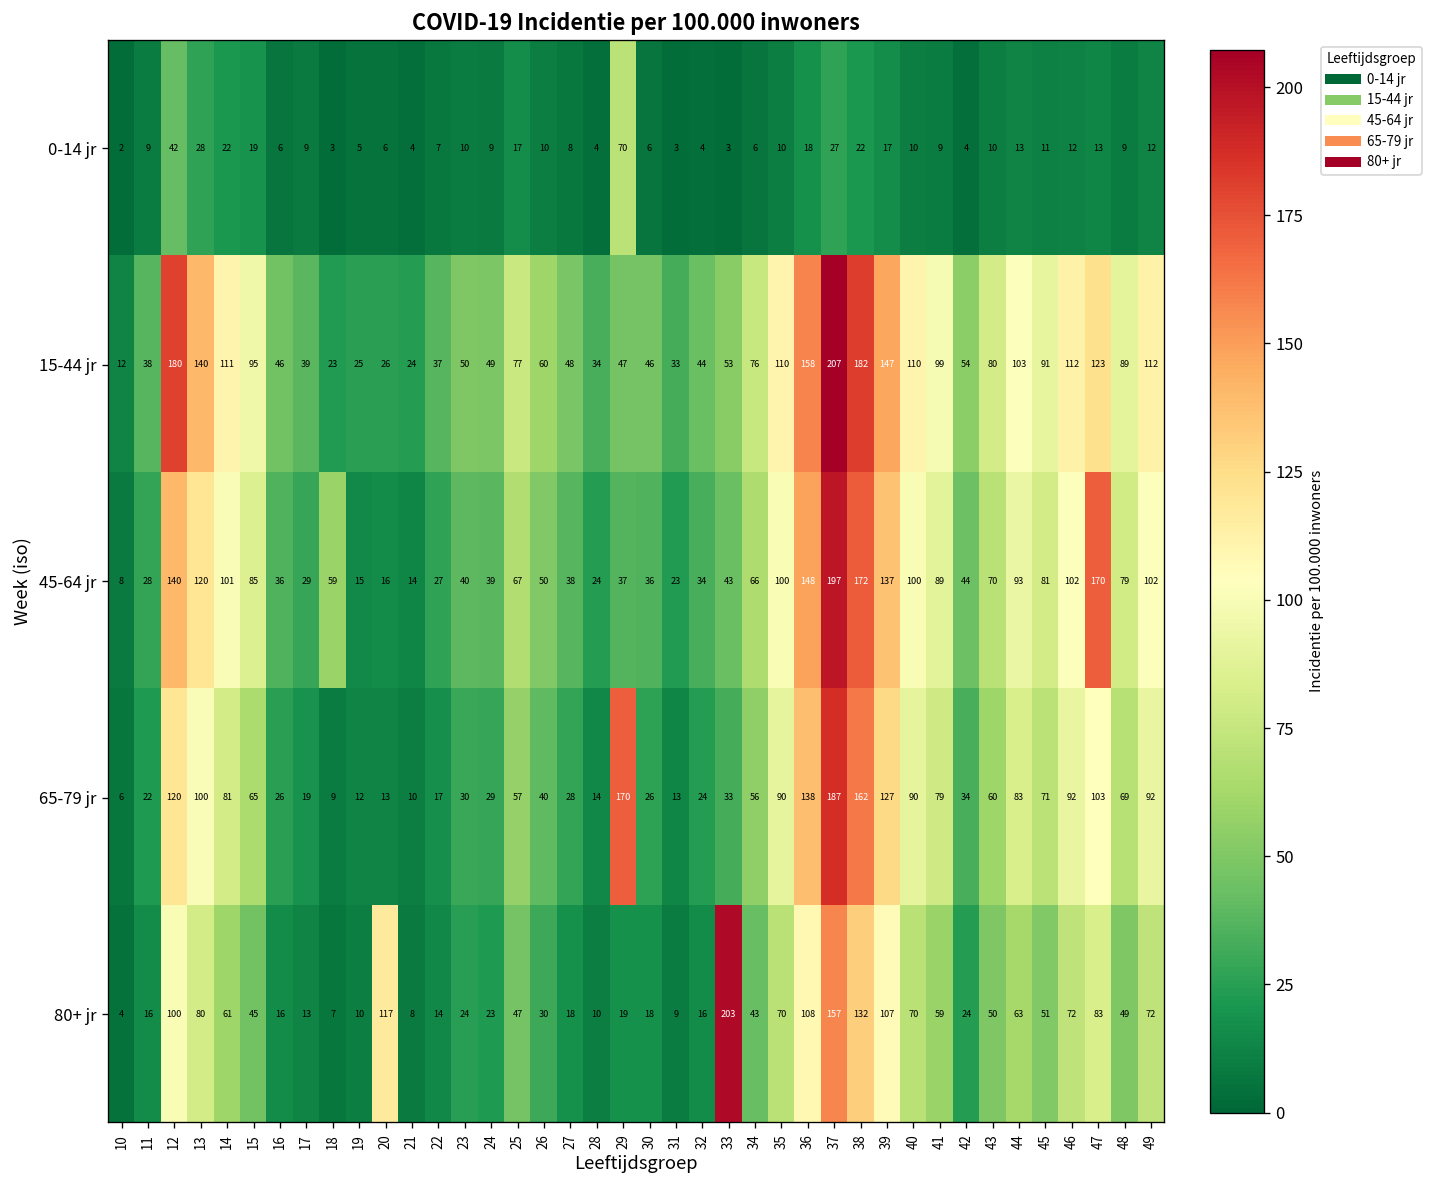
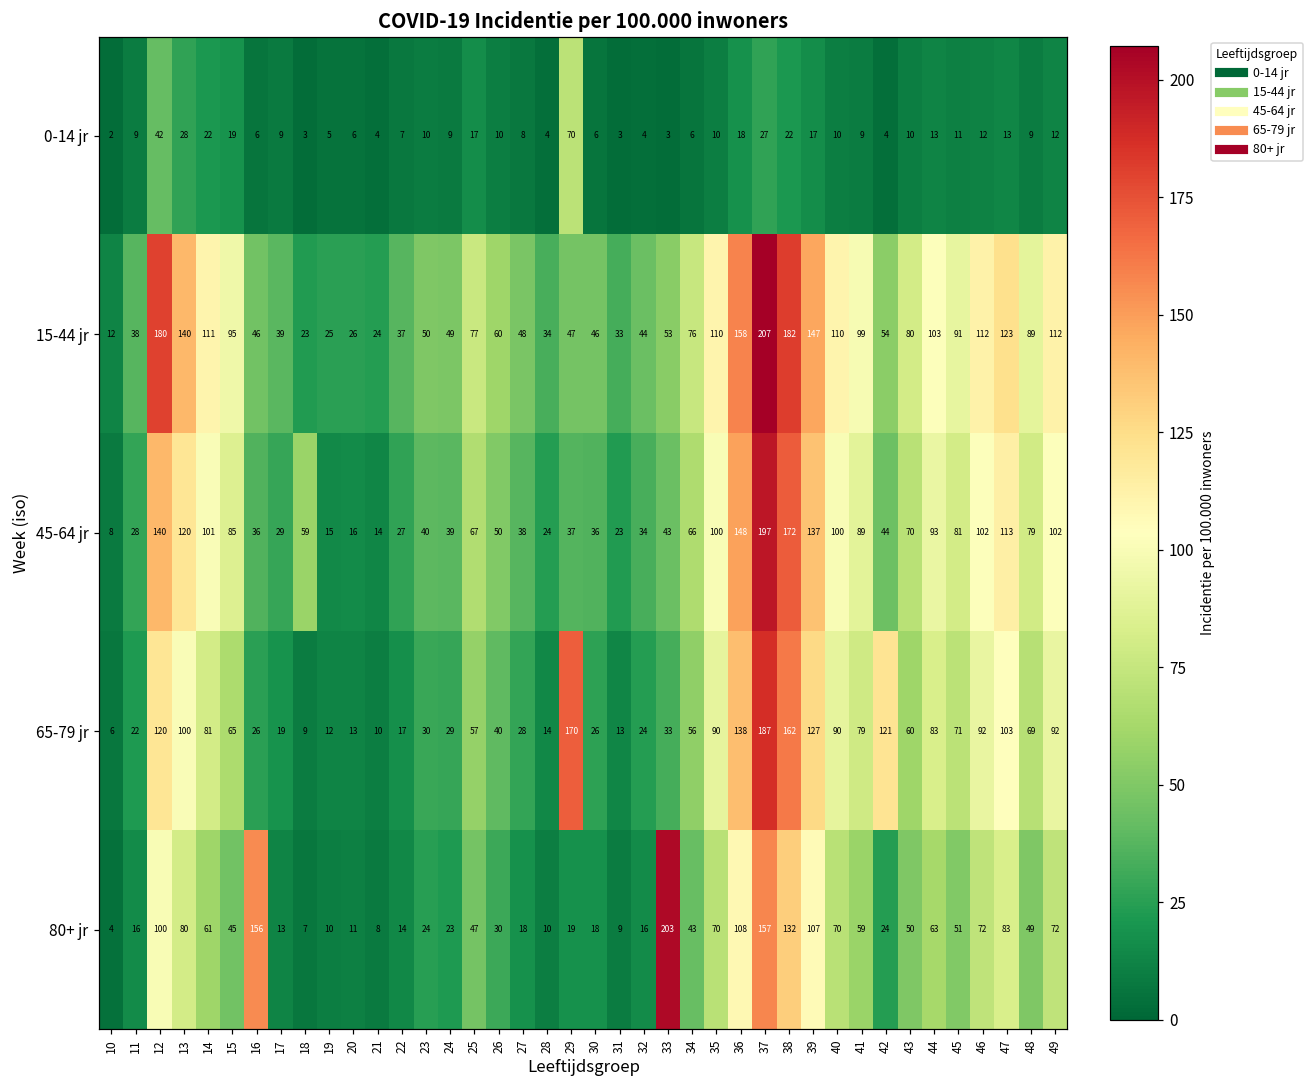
45-64 jr, 47: 170 -> 113
65-79 jr, 42: 34 -> 121
80+ jr, 16: 16 -> 156
80+ jr, 20: 117 -> 11
